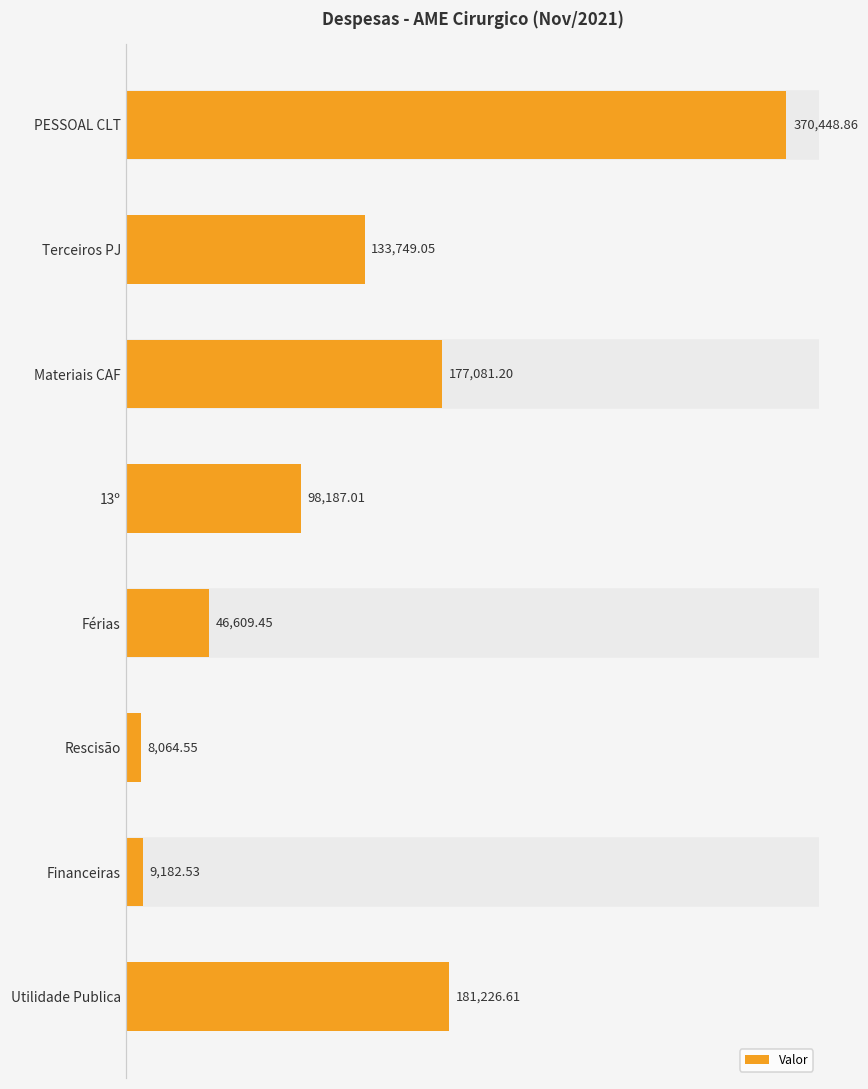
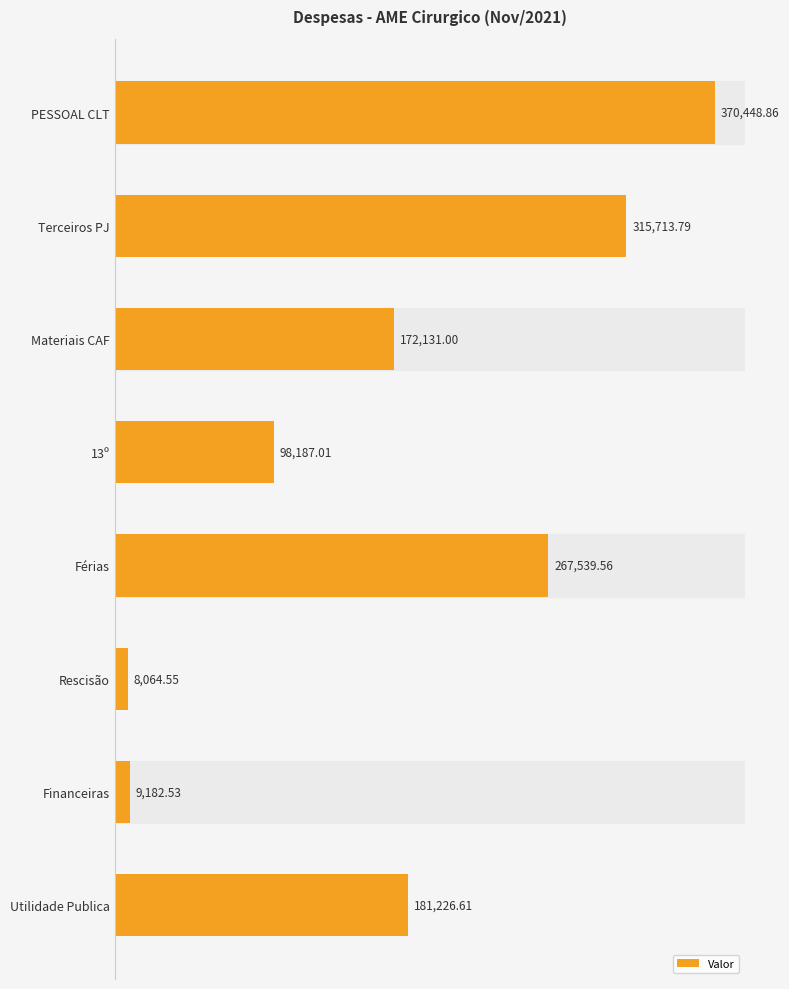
Terceiros PJ: 133,749.05 -> 315,713.79
Materiais CAF: 177,081.20 -> 172,131.00
Férias: 46,609.45 -> 267,539.56
